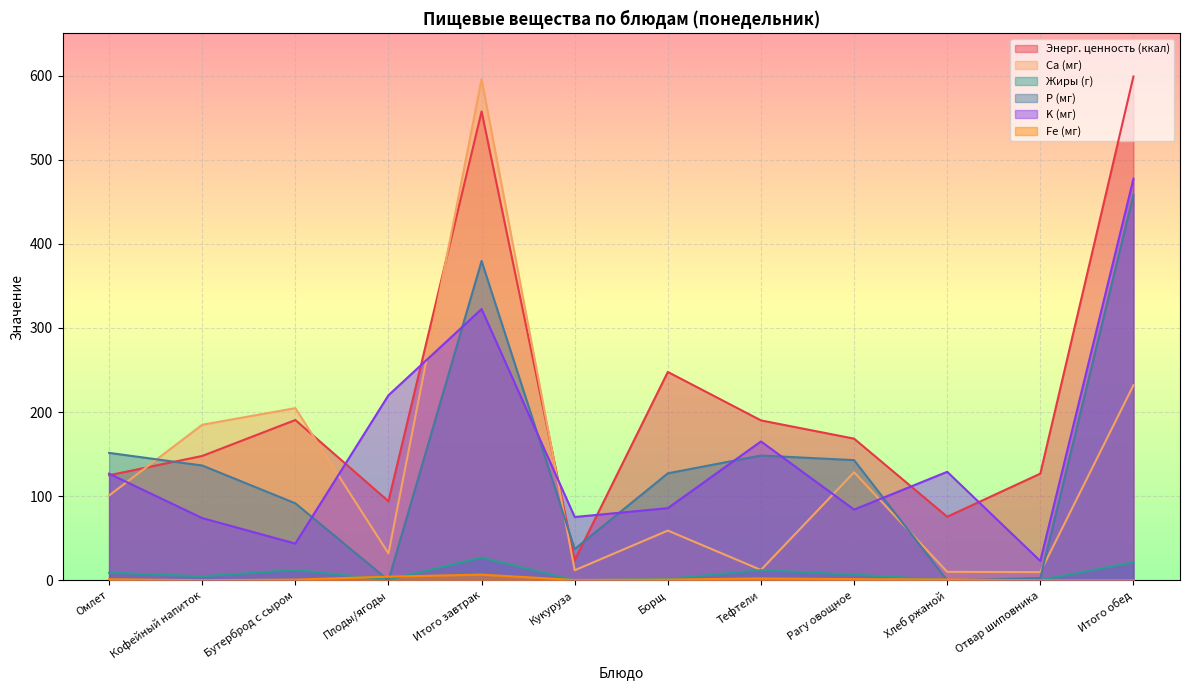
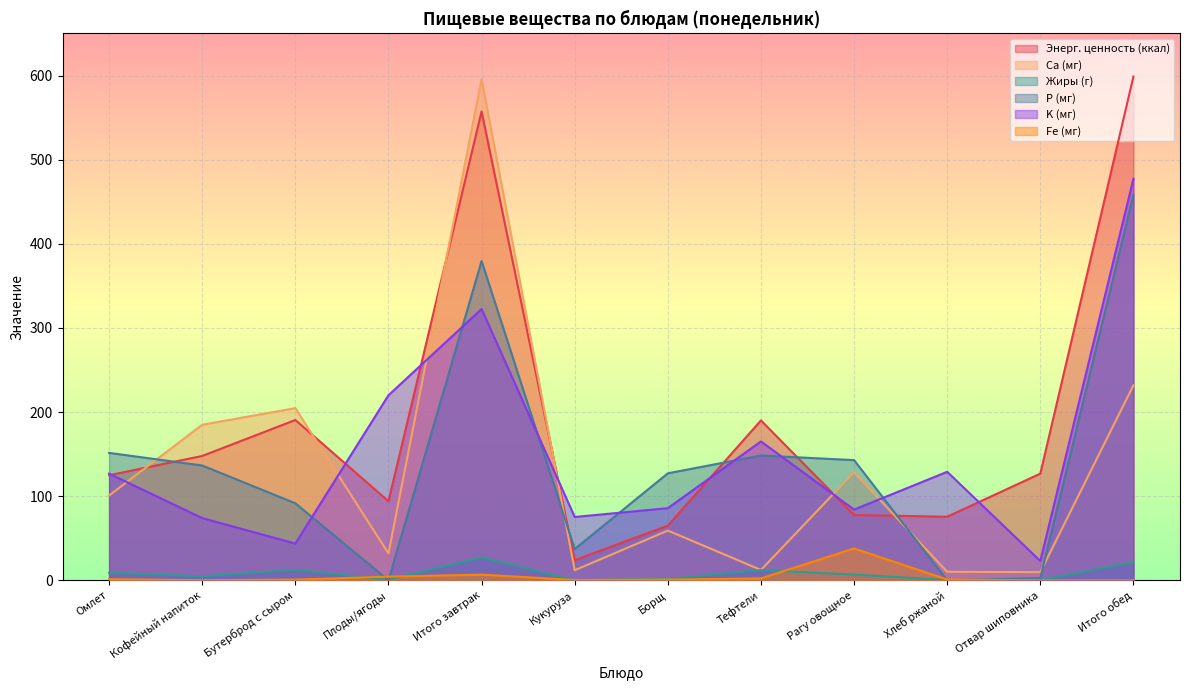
Энерг. ценность (ккал), Борщ: 250 -> 60
Энерг. ценность (ккал), Рагу овощное: 170 -> 80
Fe (мг), Рагу овощное: 0 -> 40
